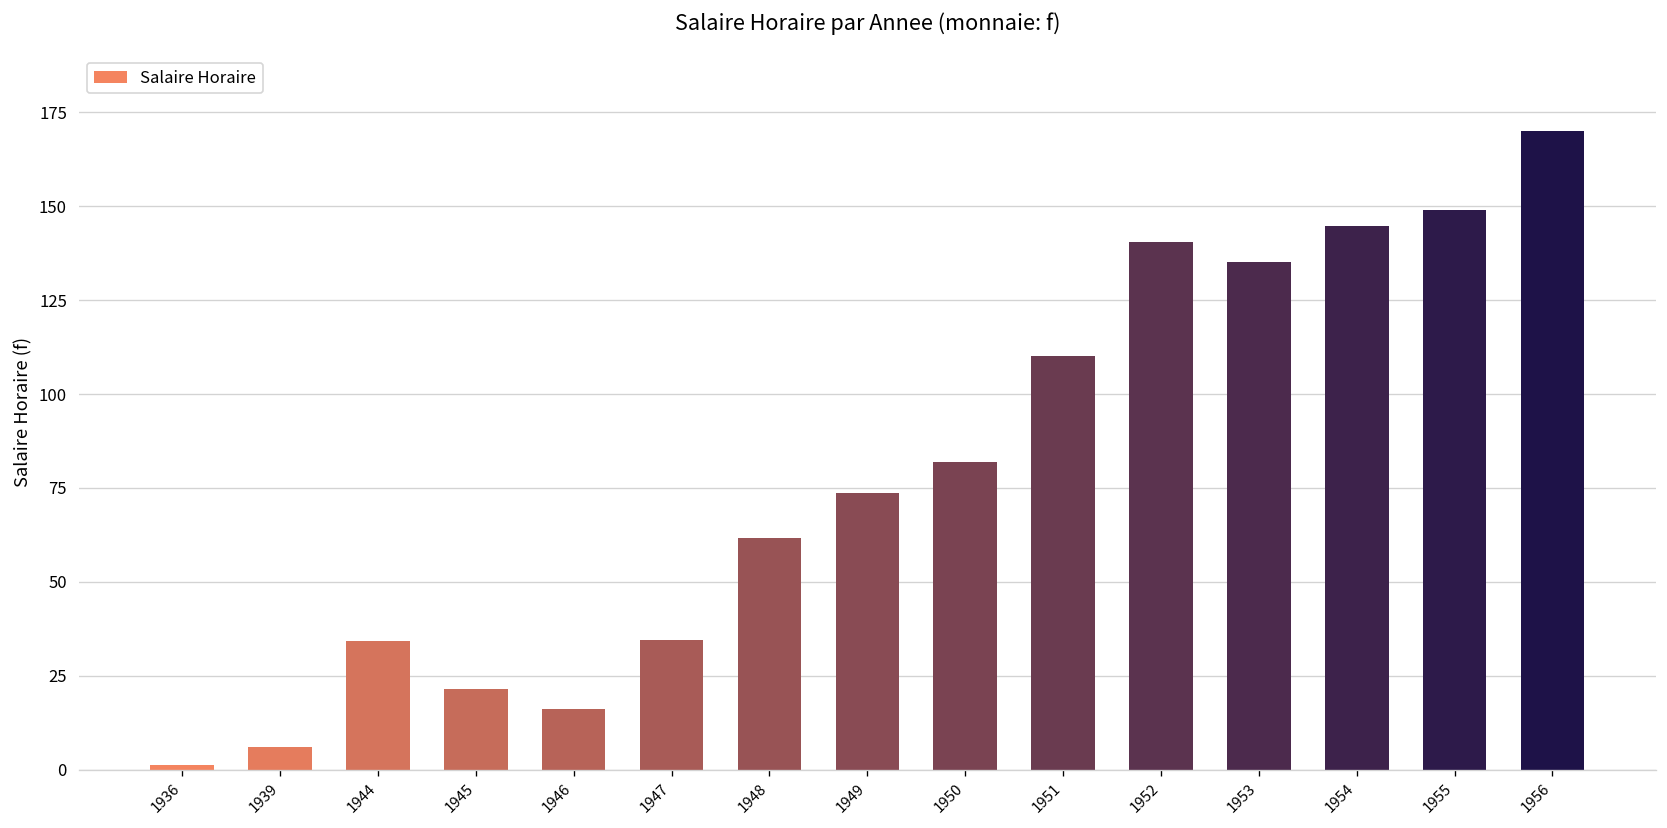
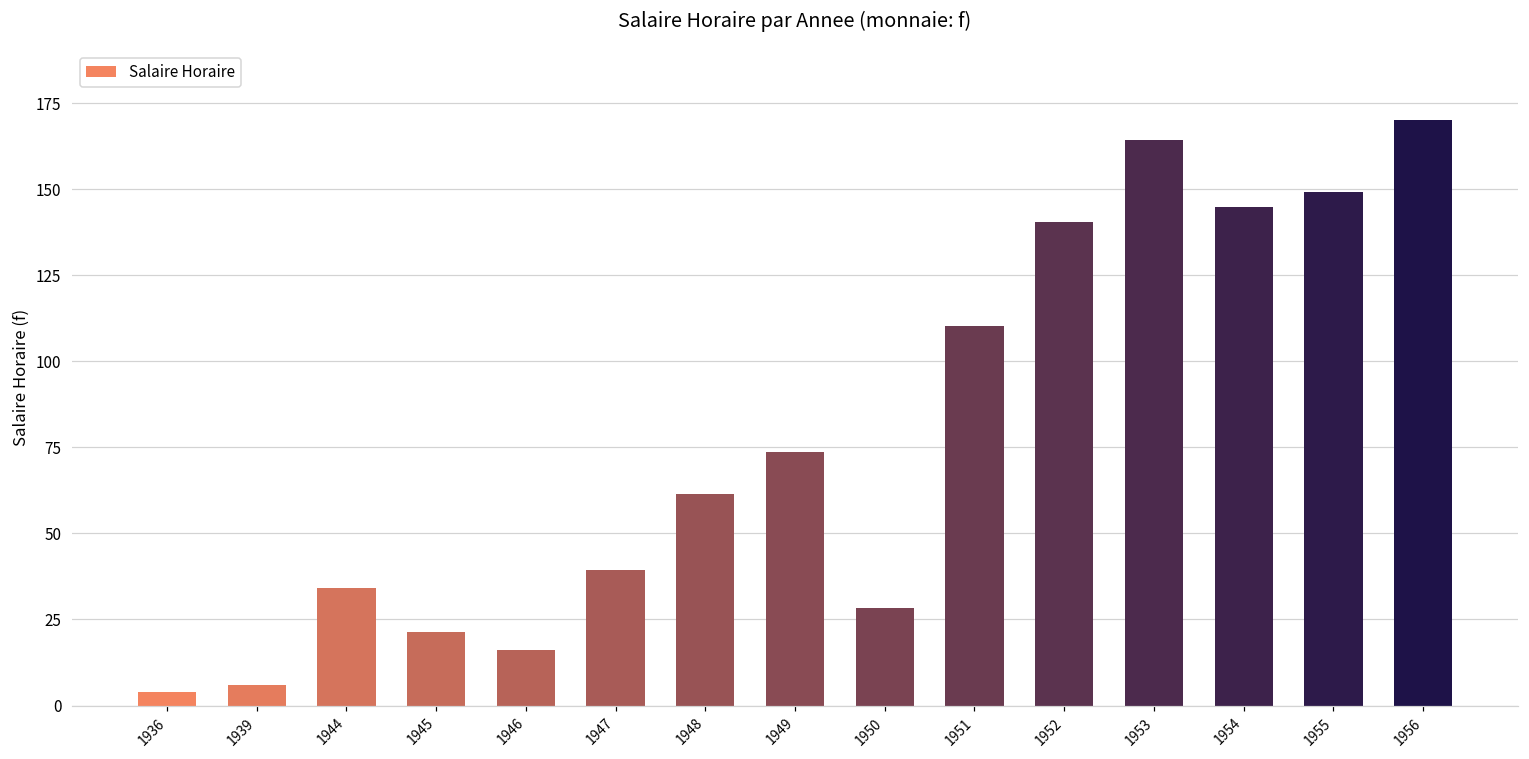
1936: 1 -> 4
1947: 35 -> 39
1950: 82 -> 28
1953: 135 -> 164
